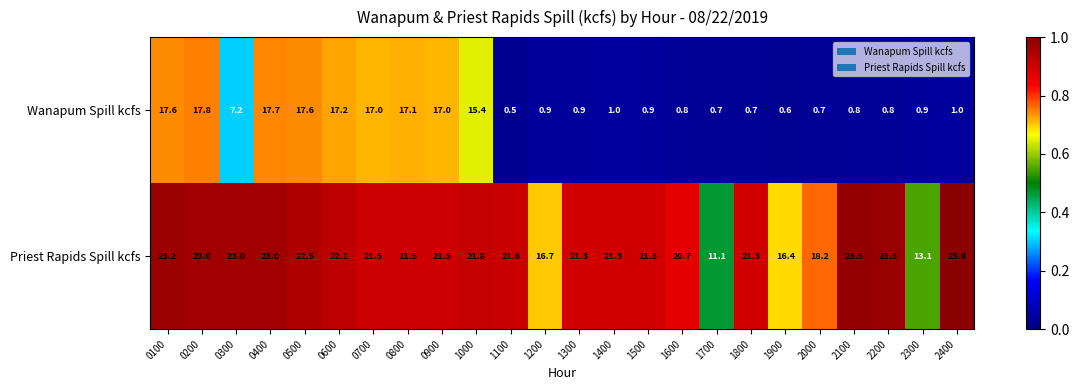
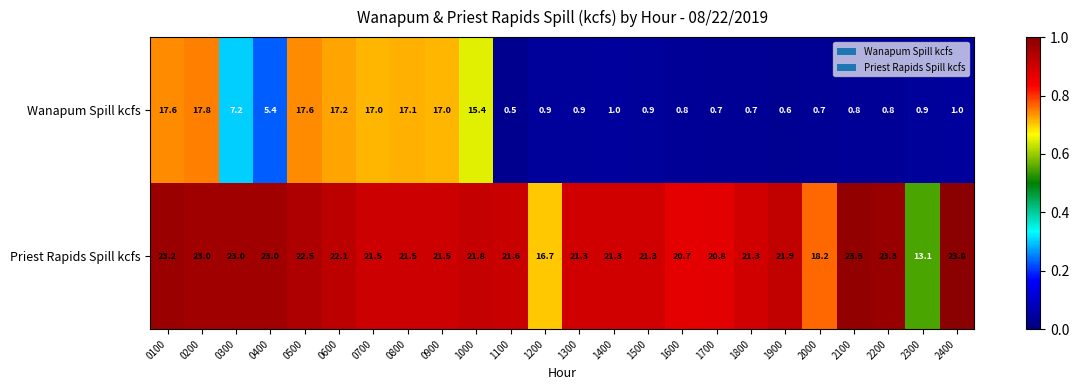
Wanapum Spill kcfs, 0400: 17.7 -> 5.4
Priest Rapids Spill kcfs, 1700: 11.1 -> 20.8
Priest Rapids Spill kcfs, 1900: 16.4 -> 21.9
